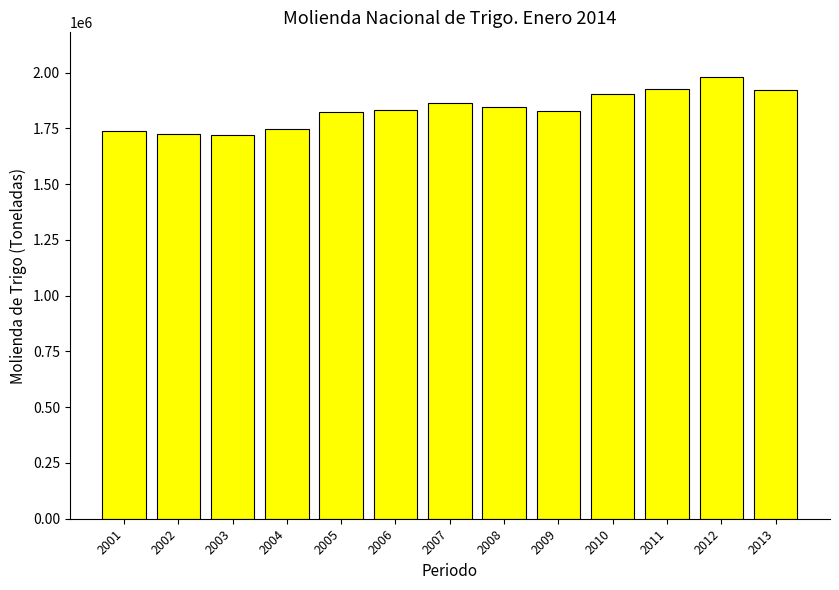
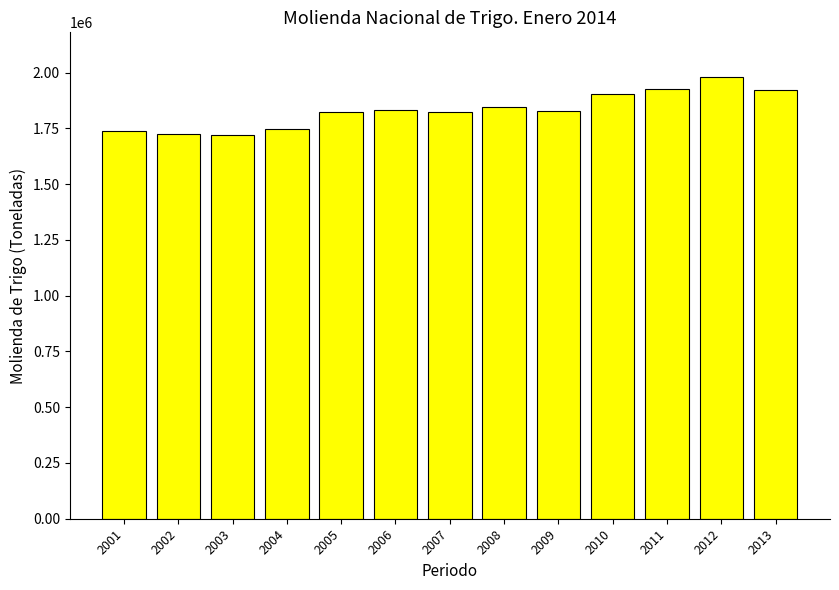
2007: 1860000 -> 1820000
